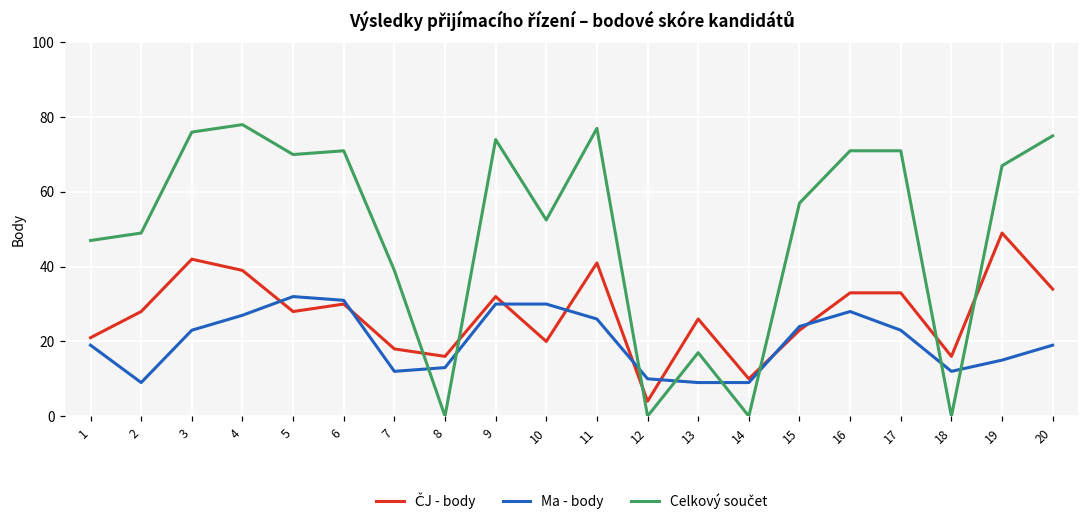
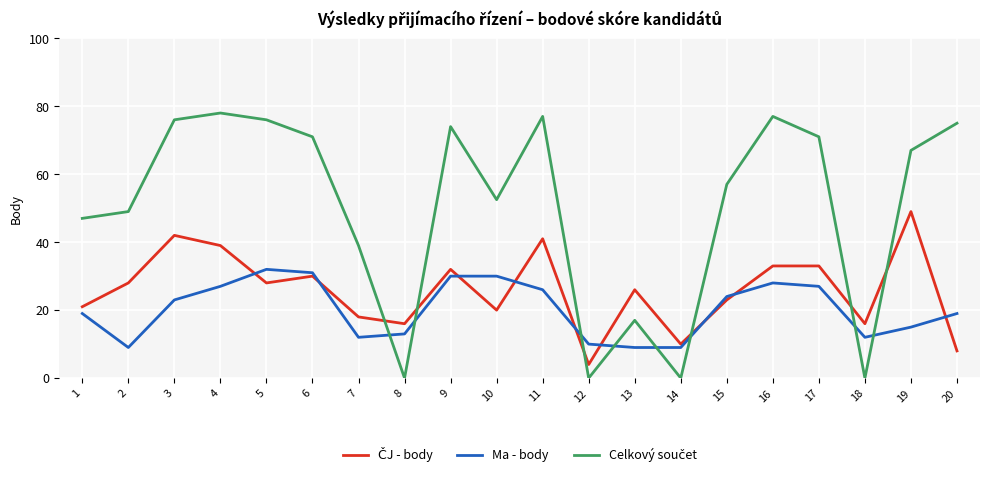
Celkový součet, 5: 70 -> 76
Celkový součet, 16: 71 -> 77
Ma - body, 17: 23 -> 27
ČJ - body, 20: 34 -> 8
